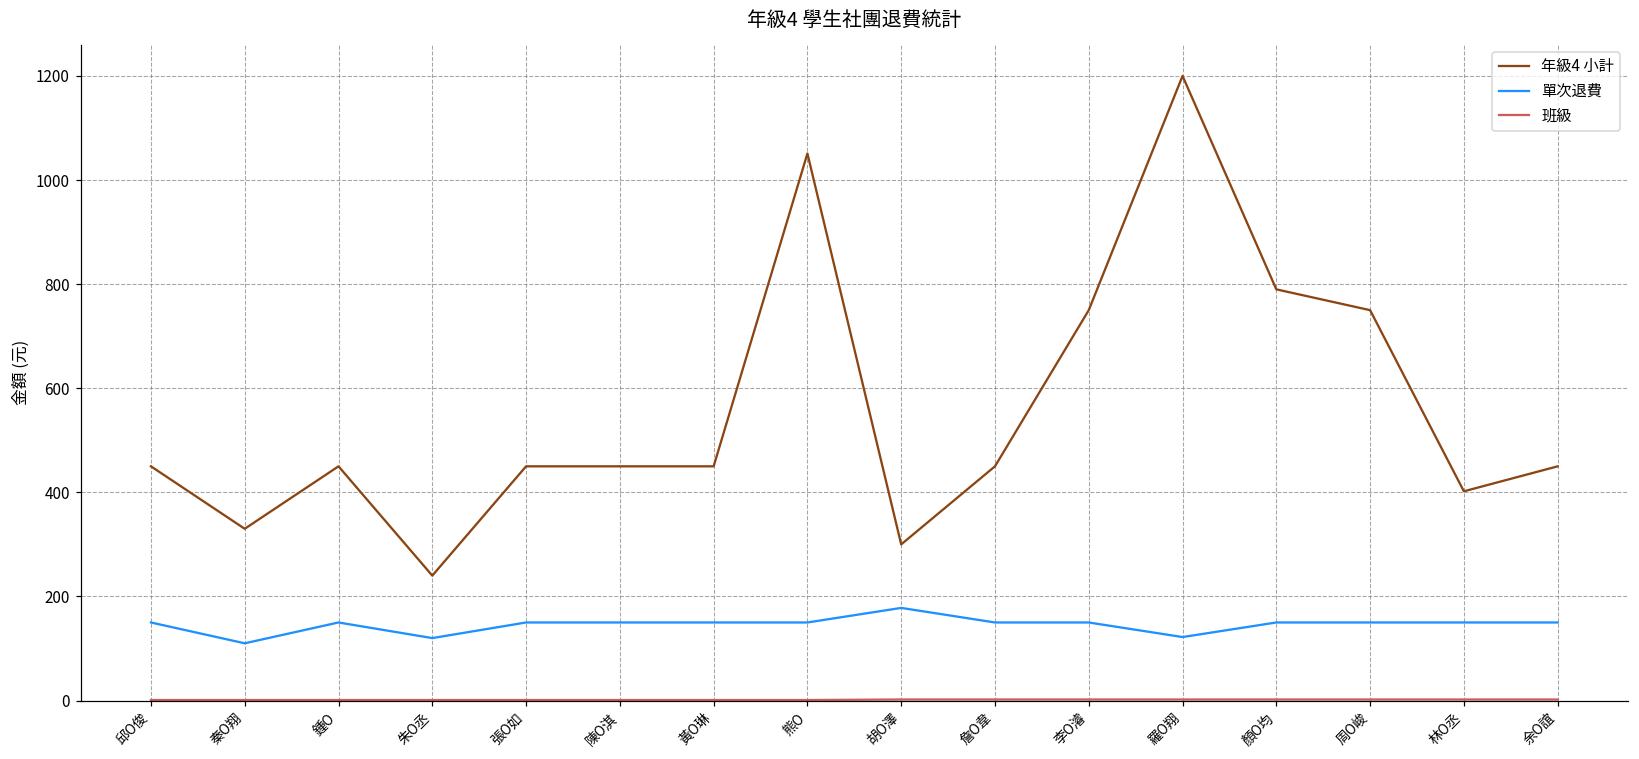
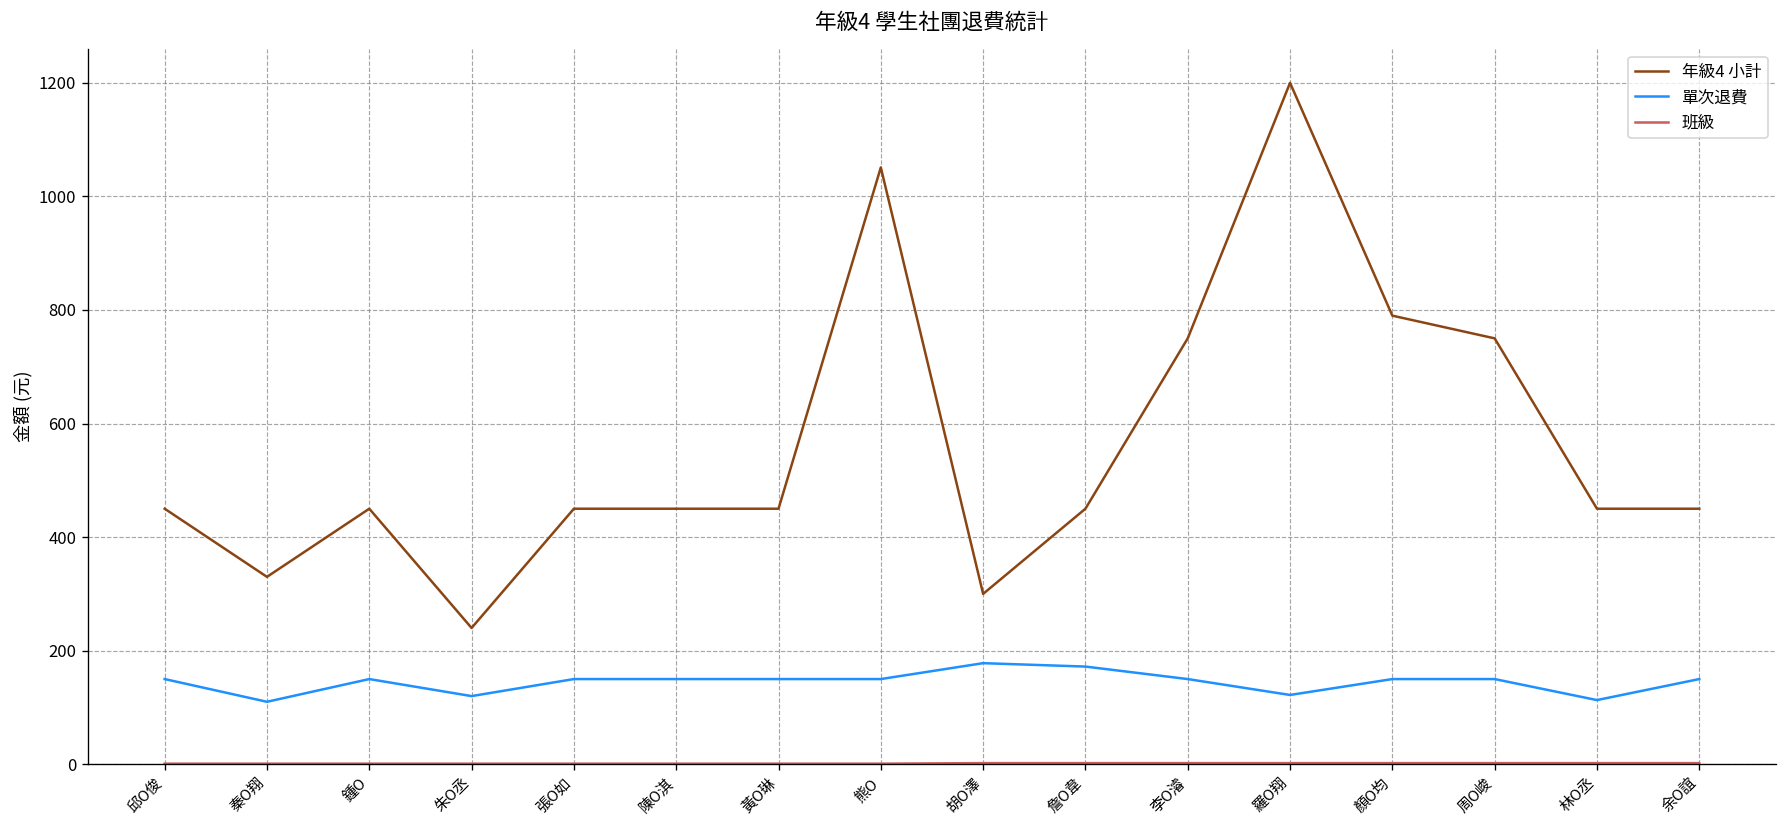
單次退費, 詹O韋: 150 -> 170
年級4 小計, 林O丞: 400 -> 450
單次退費, 林O丞: 150 -> 110
